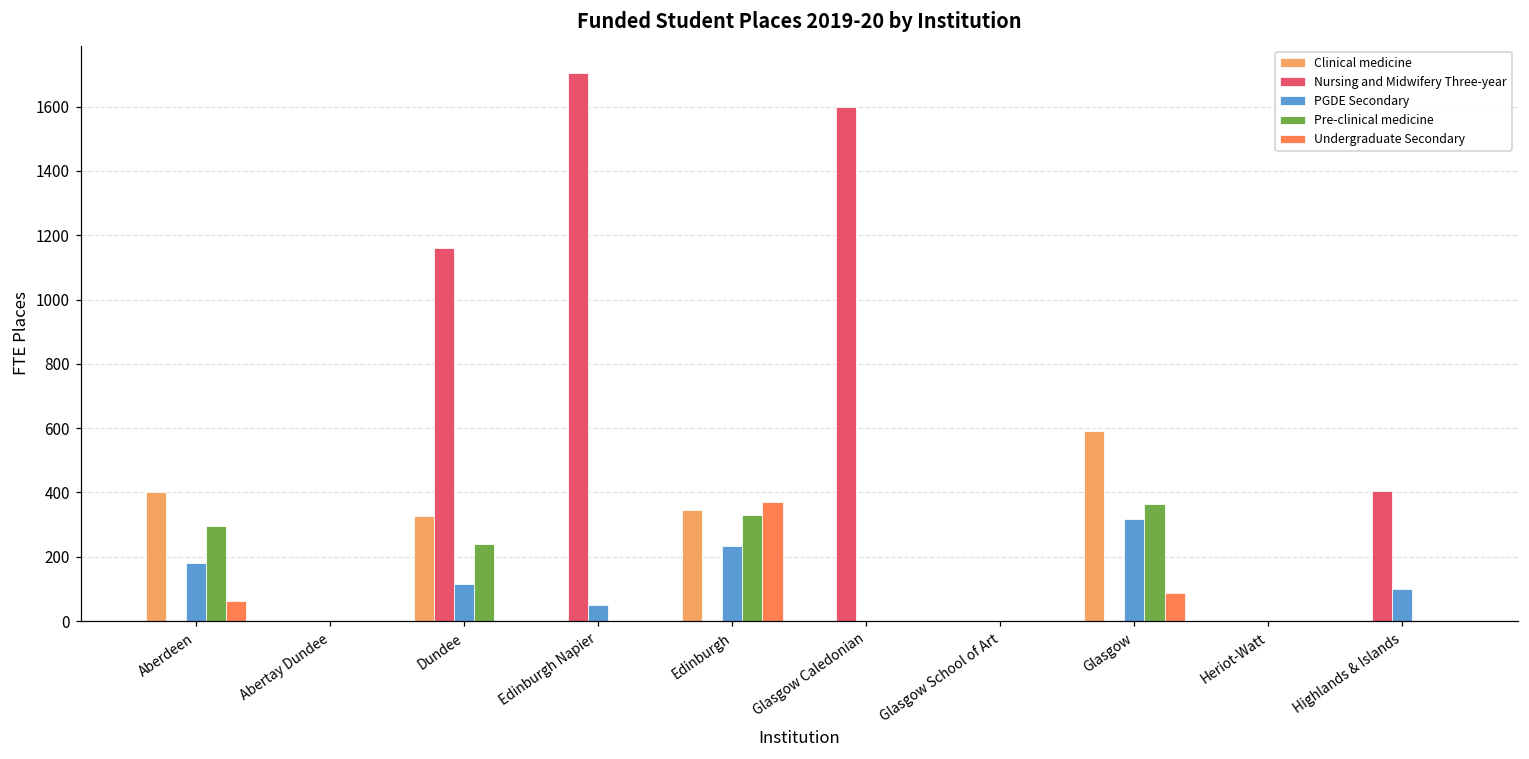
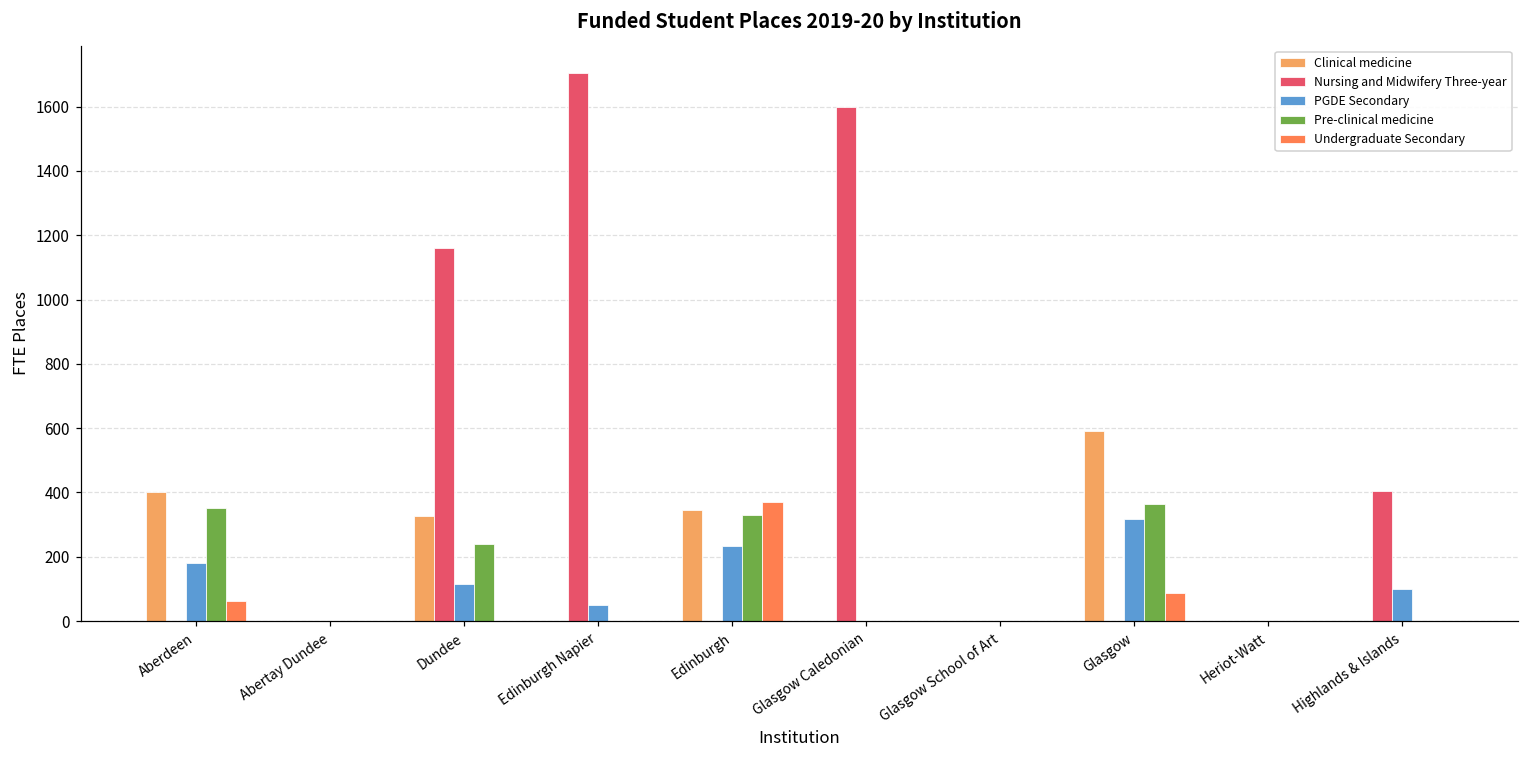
Pre-clinical medicine, Aberdeen: 290 -> 350
